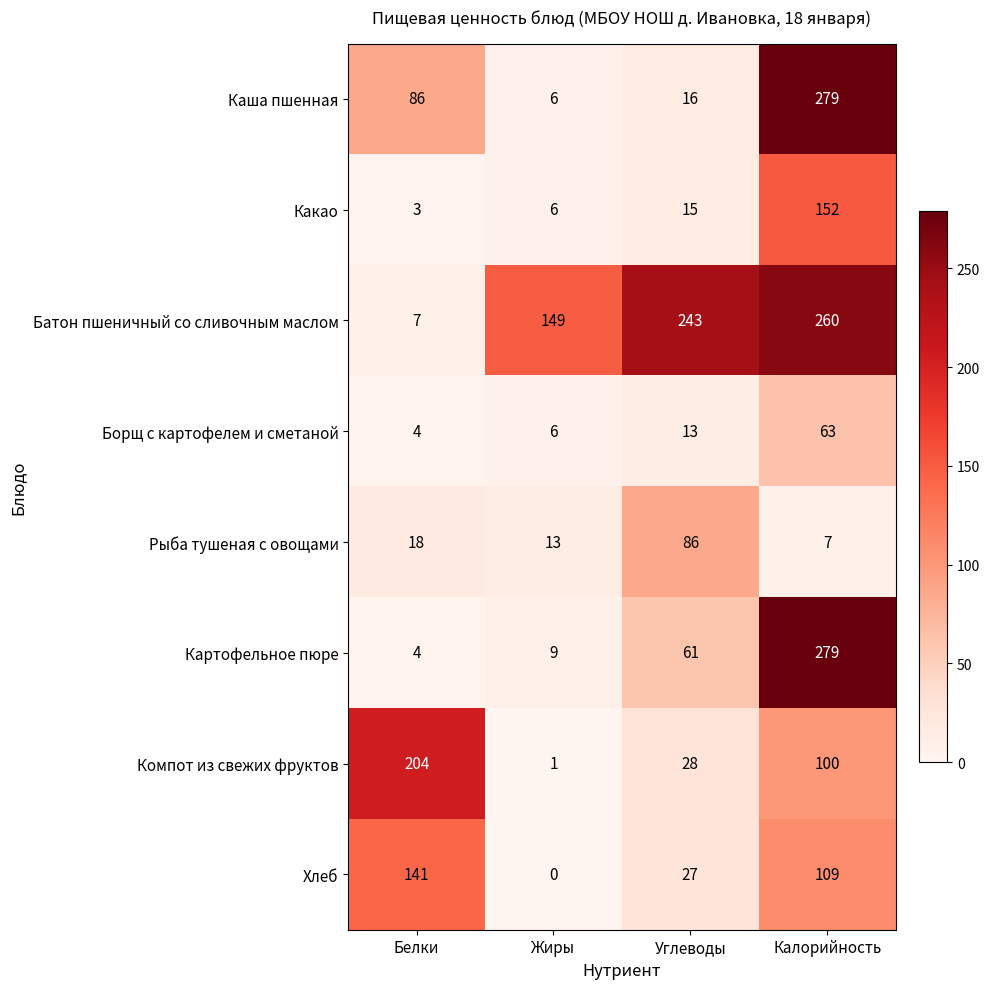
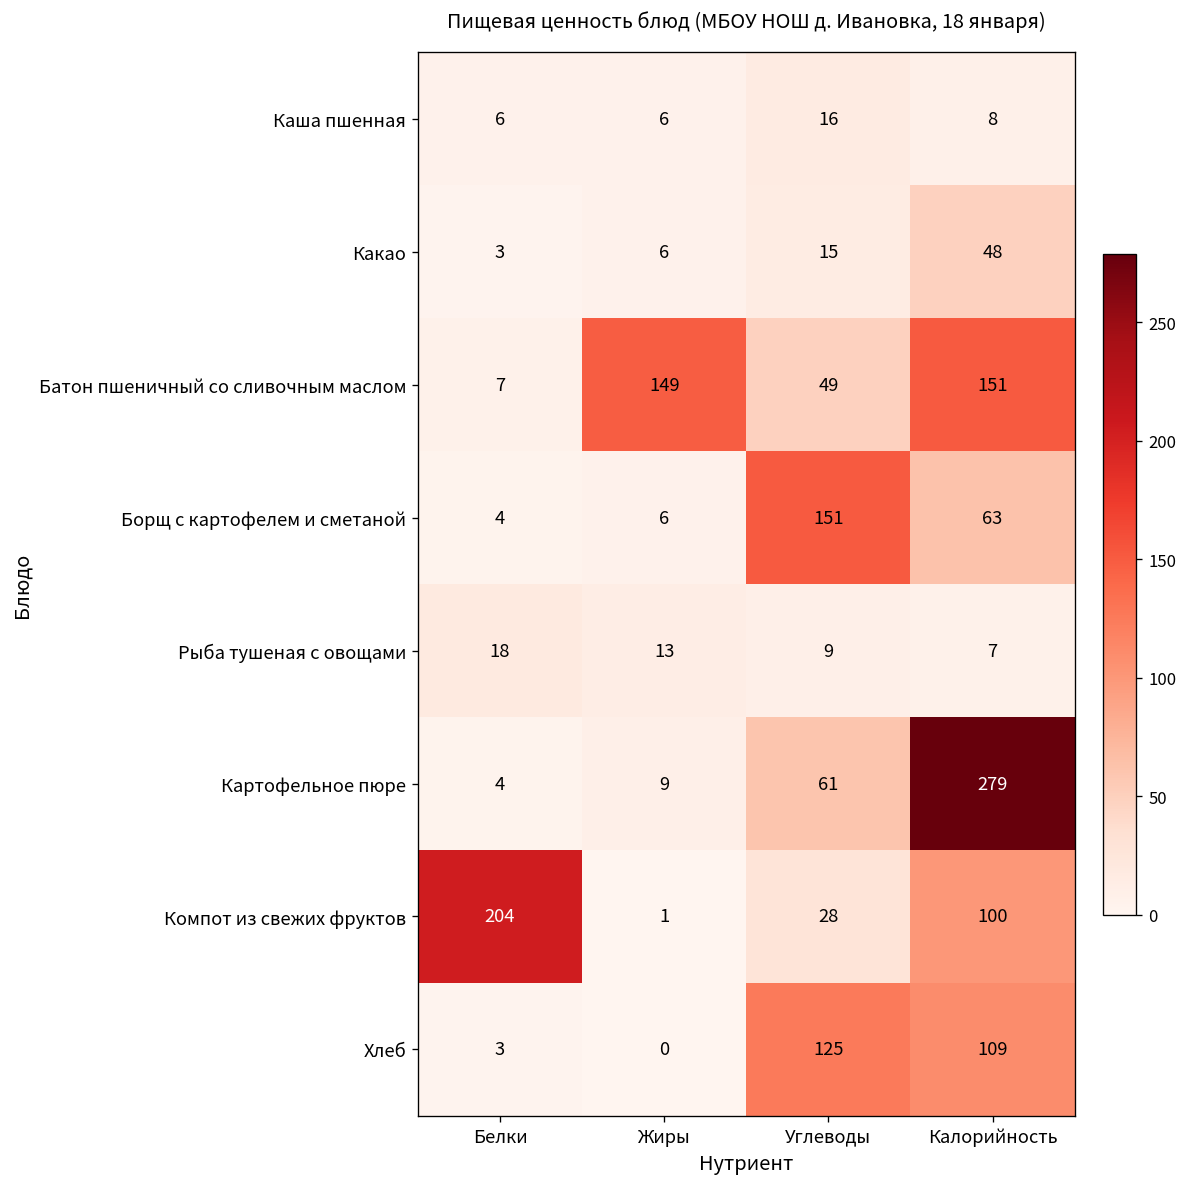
Каша пшенная, Белки: 86 -> 6
Каша пшенная, Калорийность: 279 -> 8
Какао, Калорийность: 152 -> 48
Батон пшеничный со сливочным маслом, Углеводы: 243 -> 49
Батон пшеничный со сливочным маслом, Калорийность: 260 -> 151
Борщ с картофелем и сметаной, Углеводы: 13 -> 151
Рыба тушеная с овощами, Углеводы: 86 -> 9
Хлеб, Белки: 141 -> 3
Хлеб, Углеводы: 27 -> 125
